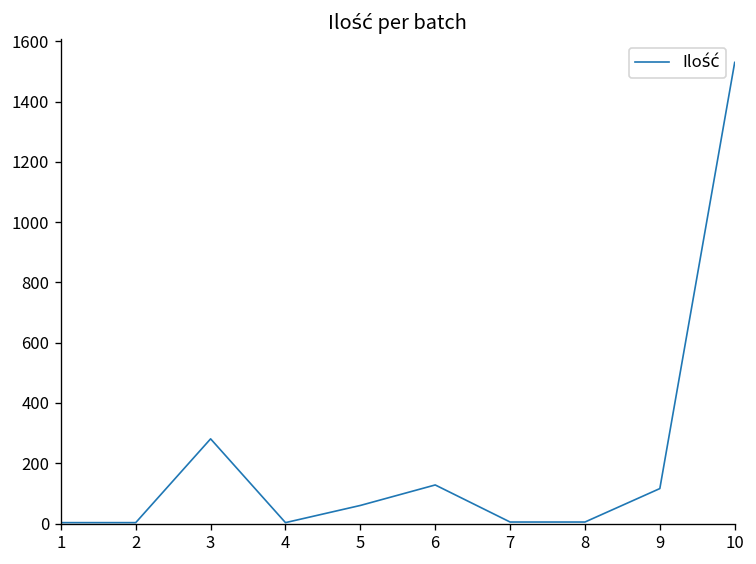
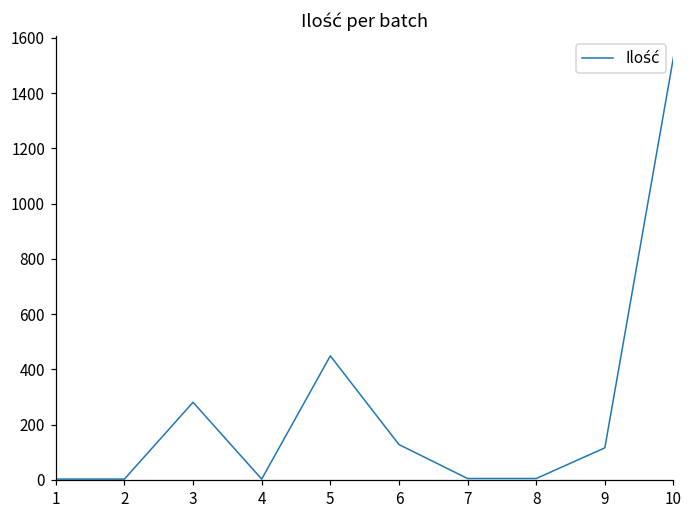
5: 60 -> 450
